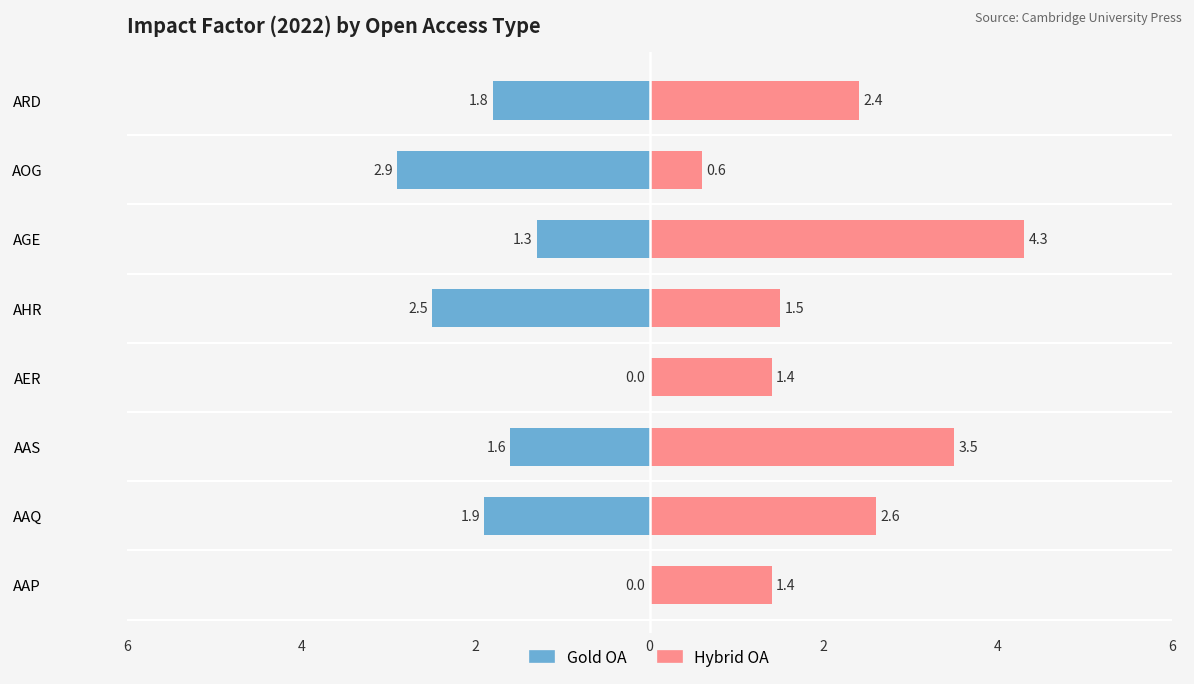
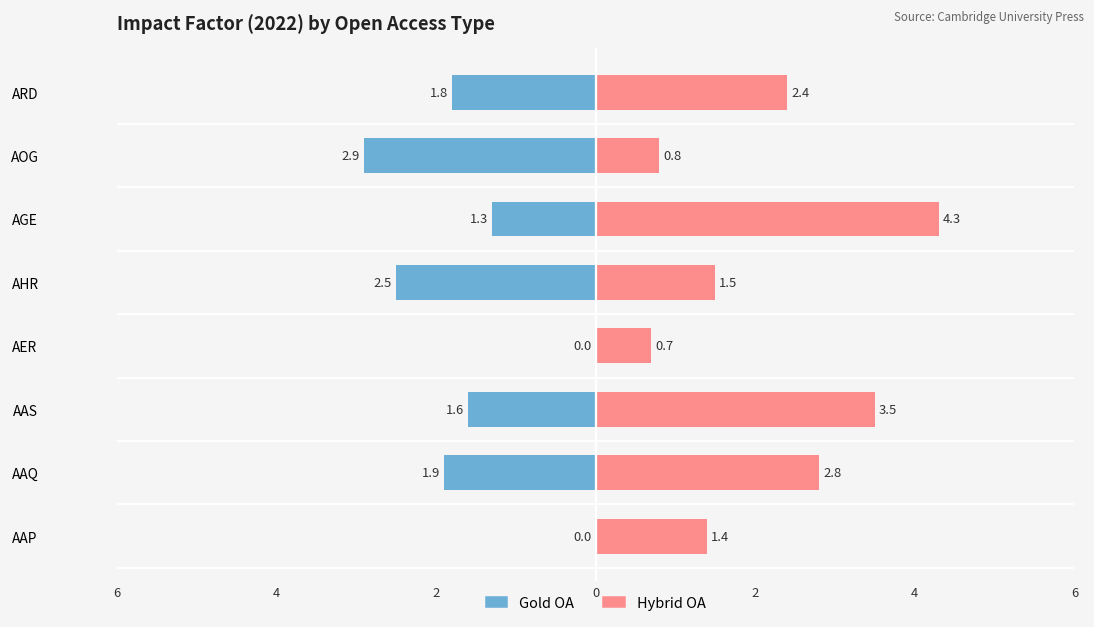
Hybrid OA, AOG: 0.6 -> 0.8
Hybrid OA, AER: 1.4 -> 0.7
Hybrid OA, AAQ: 2.6 -> 2.8
